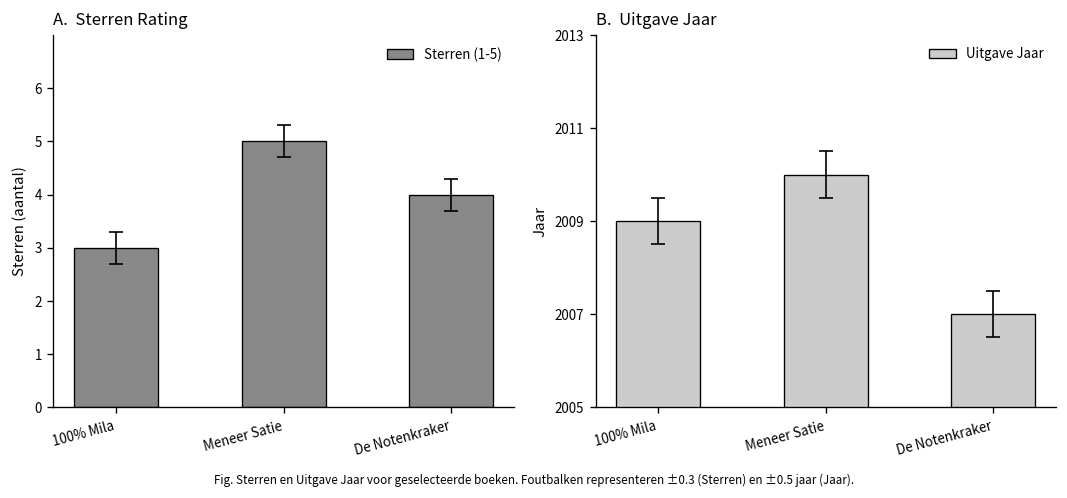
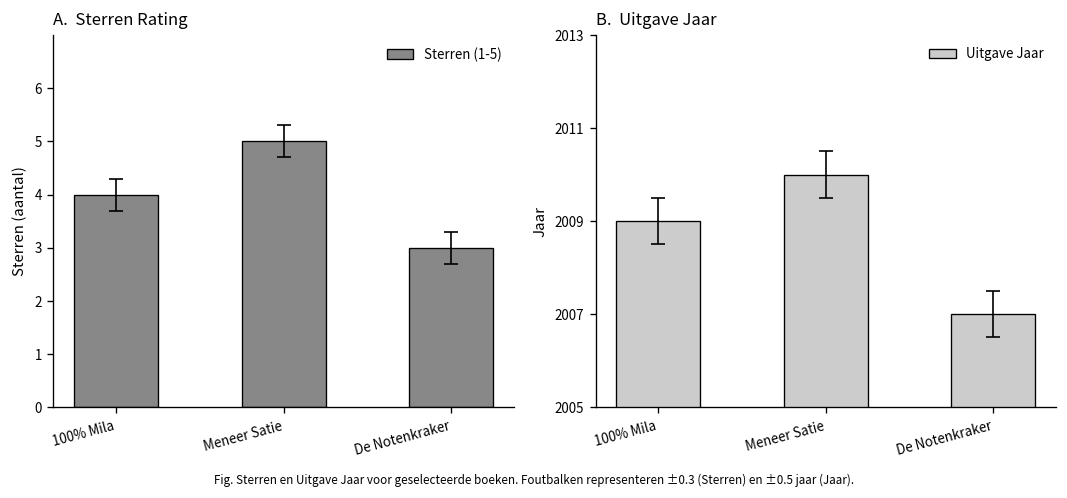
A. Sterren Rating, Sterren (1-5), 100% Mila: 3 -> 4
A. Sterren Rating, Sterren (1-5), De Notenkraker: 4 -> 3
